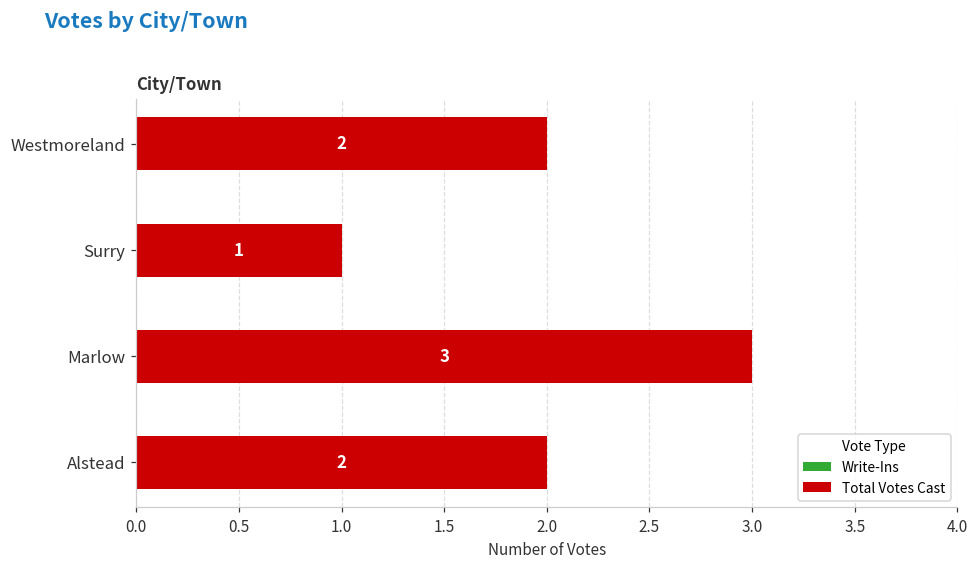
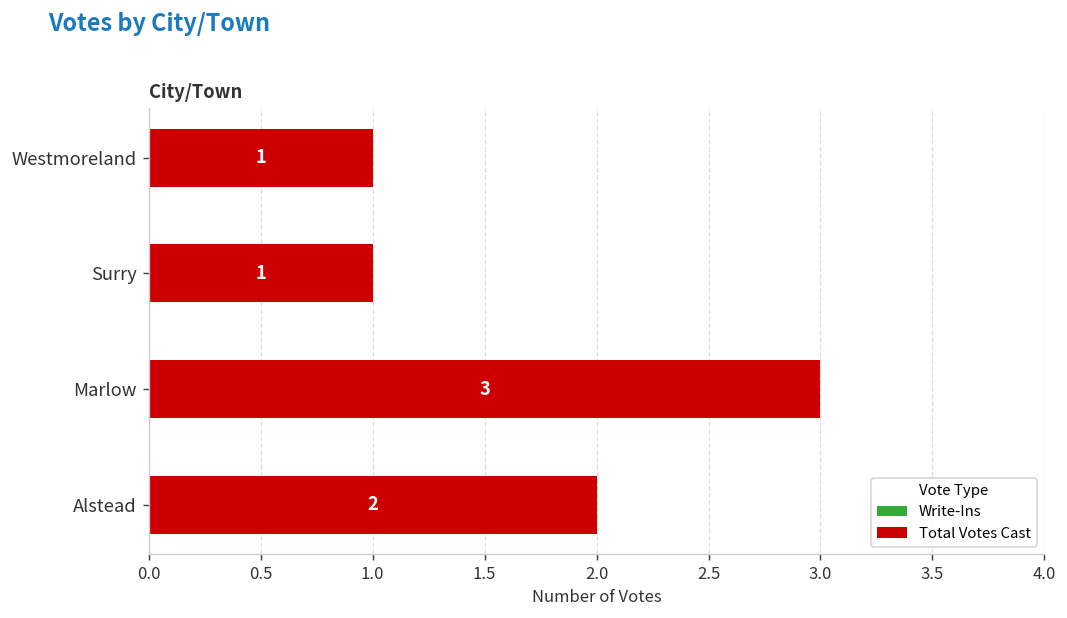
Total Votes Cast, Westmoreland: 2 -> 1
